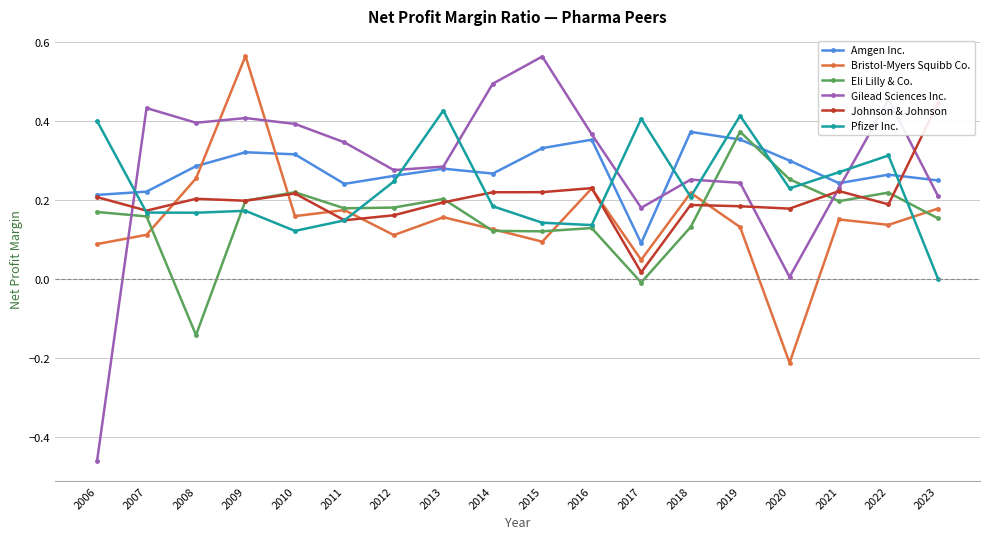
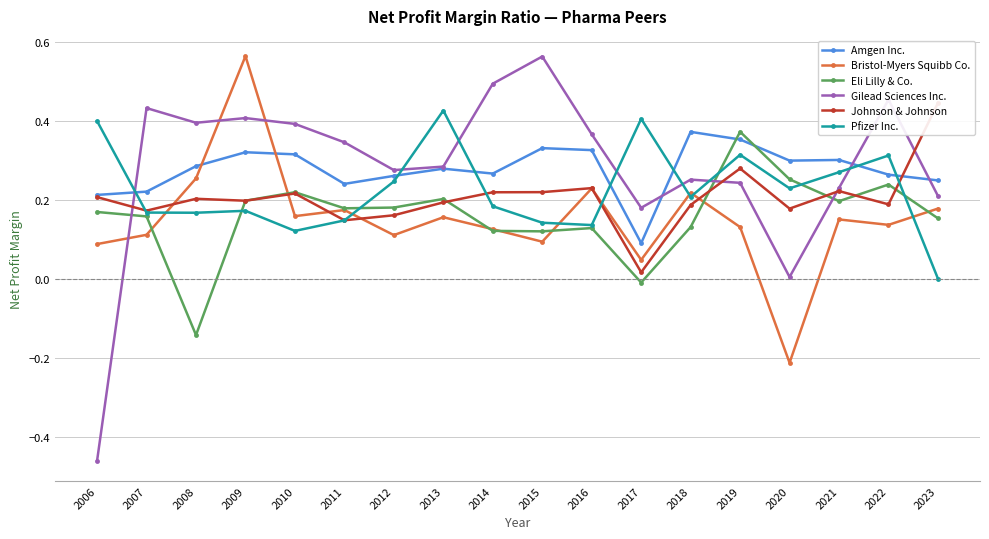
Amgen Inc., 2016: 0.35 -> 0.33
Johnson & Johnson, 2019: 0.18 -> 0.28
Pfizer Inc., 2019: 0.41 -> 0.31
Amgen Inc., 2021: 0.24 -> 0.30
Eli Lilly & Co., 2022: 0.22 -> 0.24
